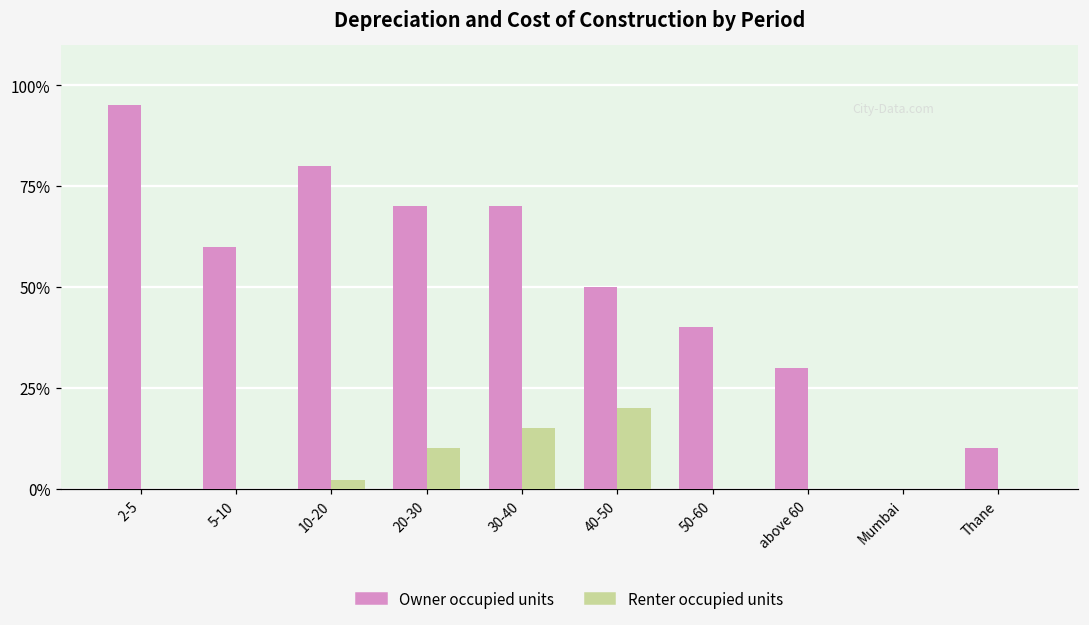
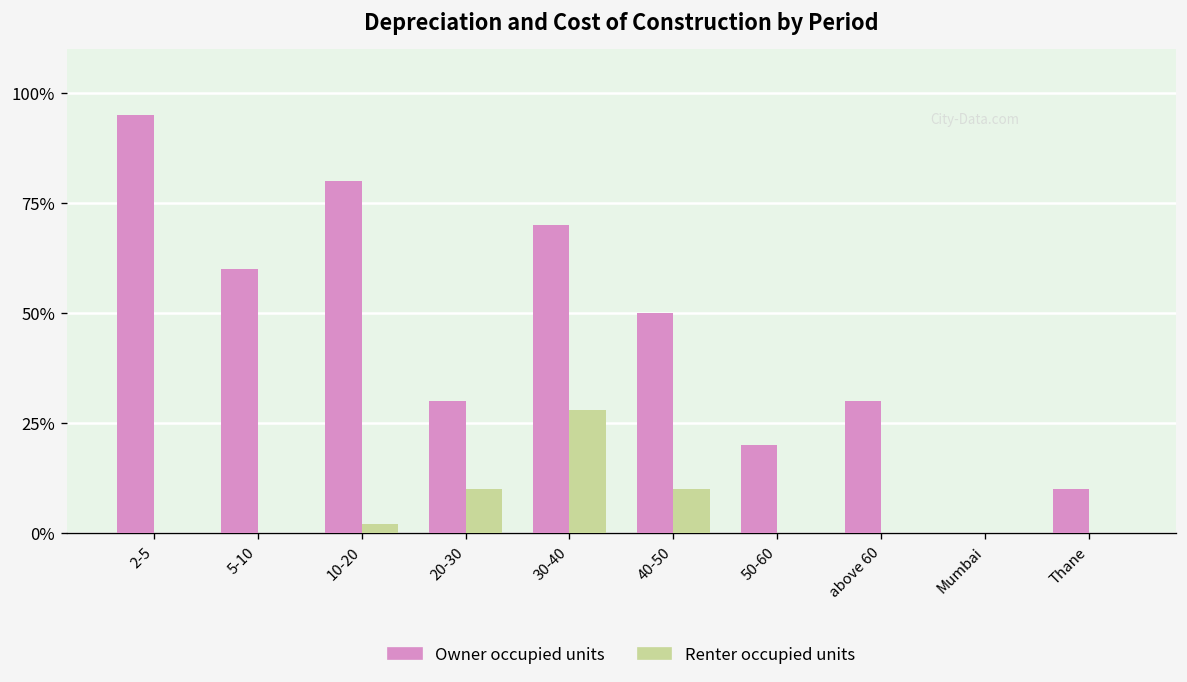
Owner occupied units, 20-30: 70% -> 30%
Renter occupied units, 30-40: 15% -> 28%
Renter occupied units, 40-50: 20% -> 10%
Owner occupied units, 50-60: 40% -> 20%
